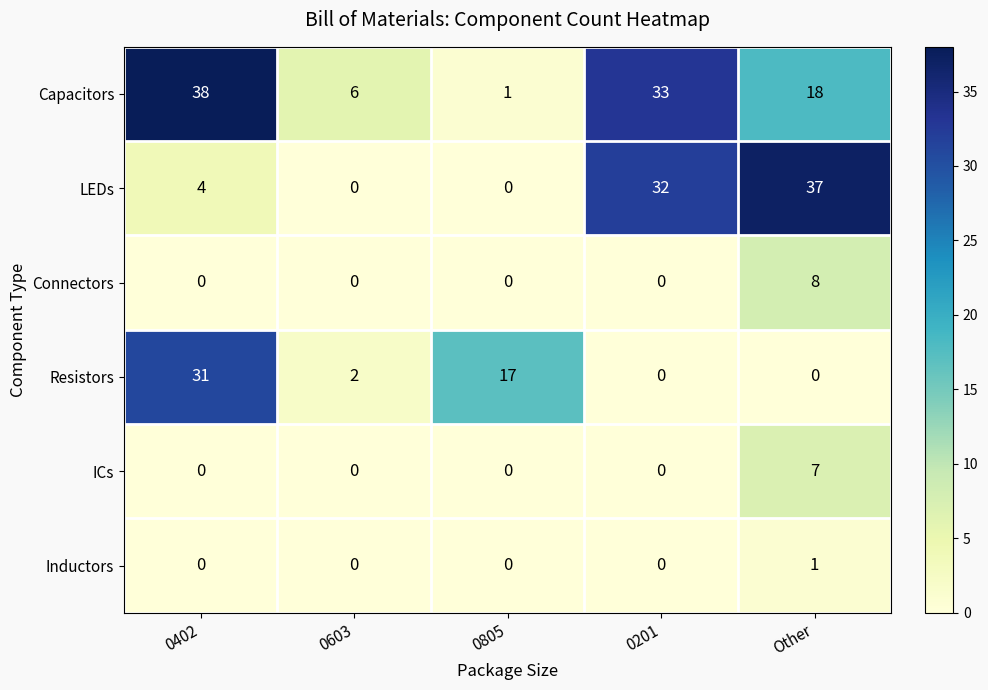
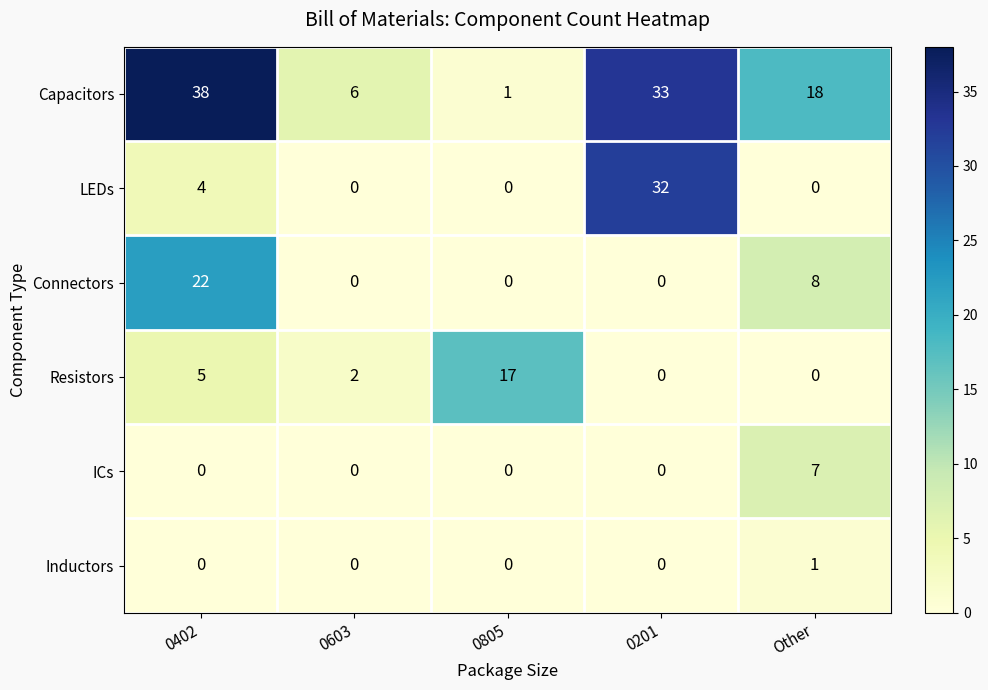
LEDs, Other: 37 -> 0
Connectors, 0402: 0 -> 22
Resistors, 0402: 31 -> 5
